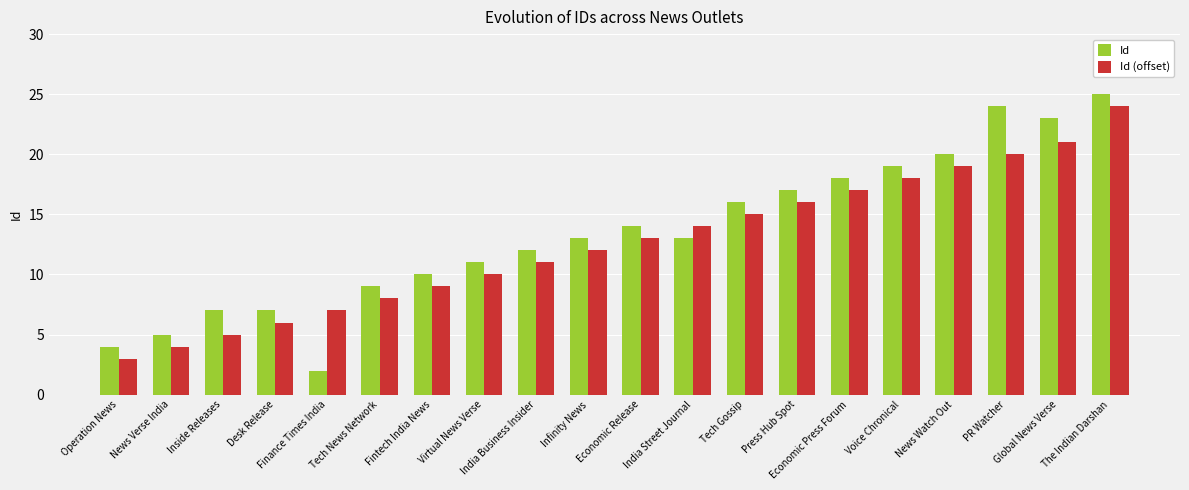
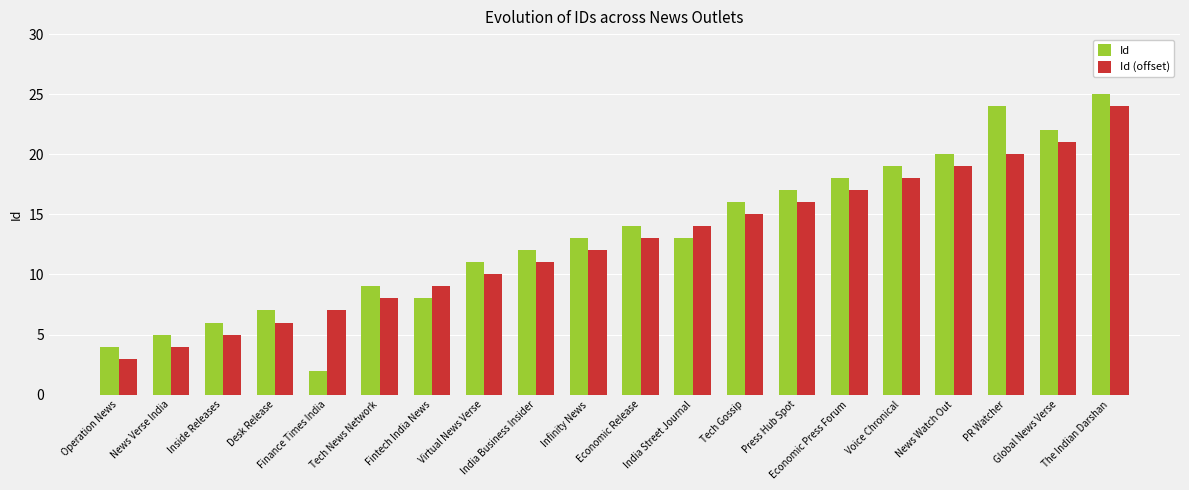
Id, Inside Releases: 7 -> 6
Id, Fintech India News: 10 -> 8
Id, Global News Verse: 23 -> 22
